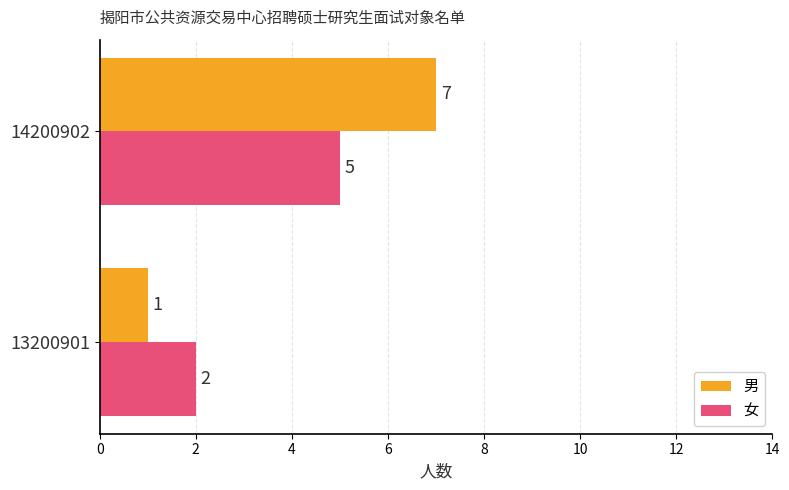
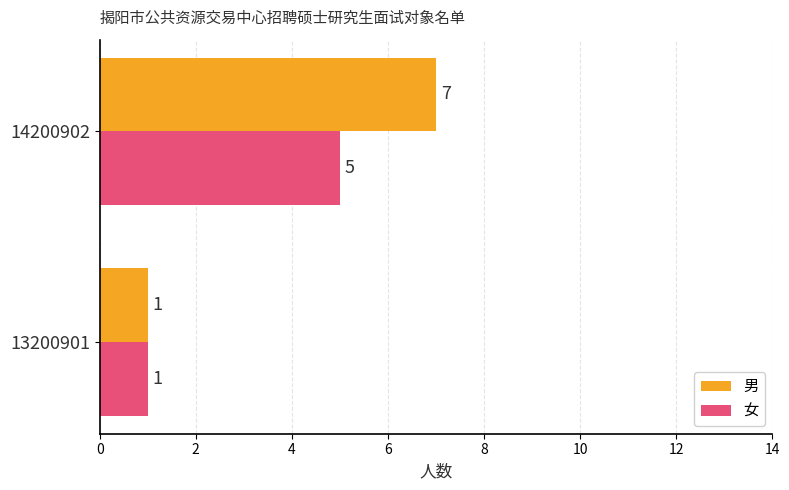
女, 13200901: 2 -> 1
